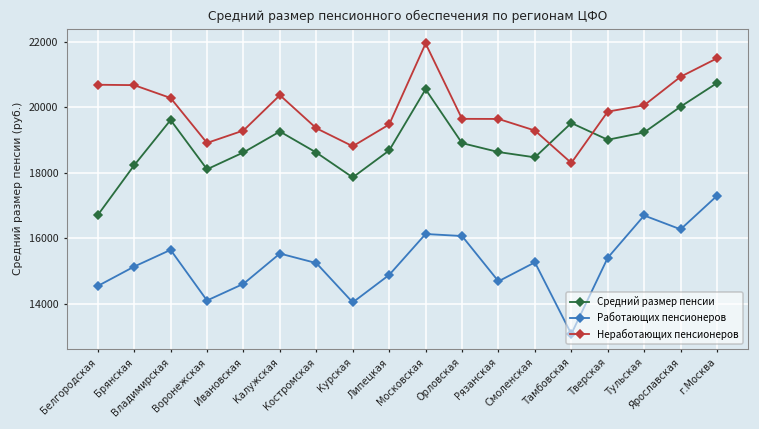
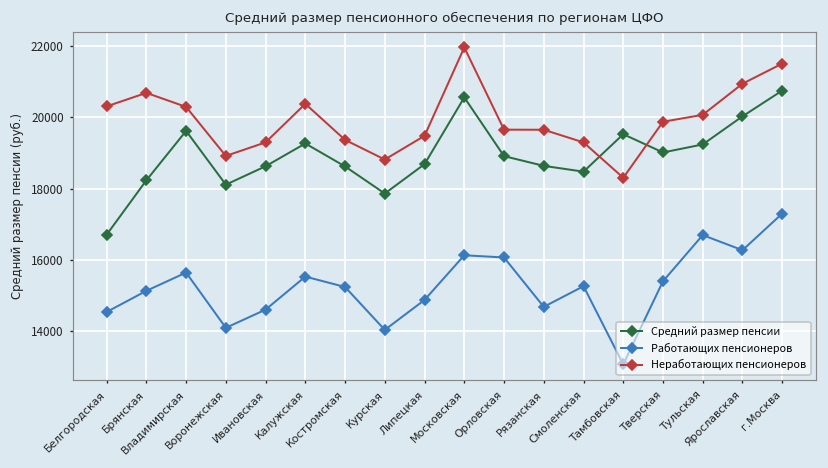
Неработающих пенсионеров, Белгородская: 20700 -> 20300
